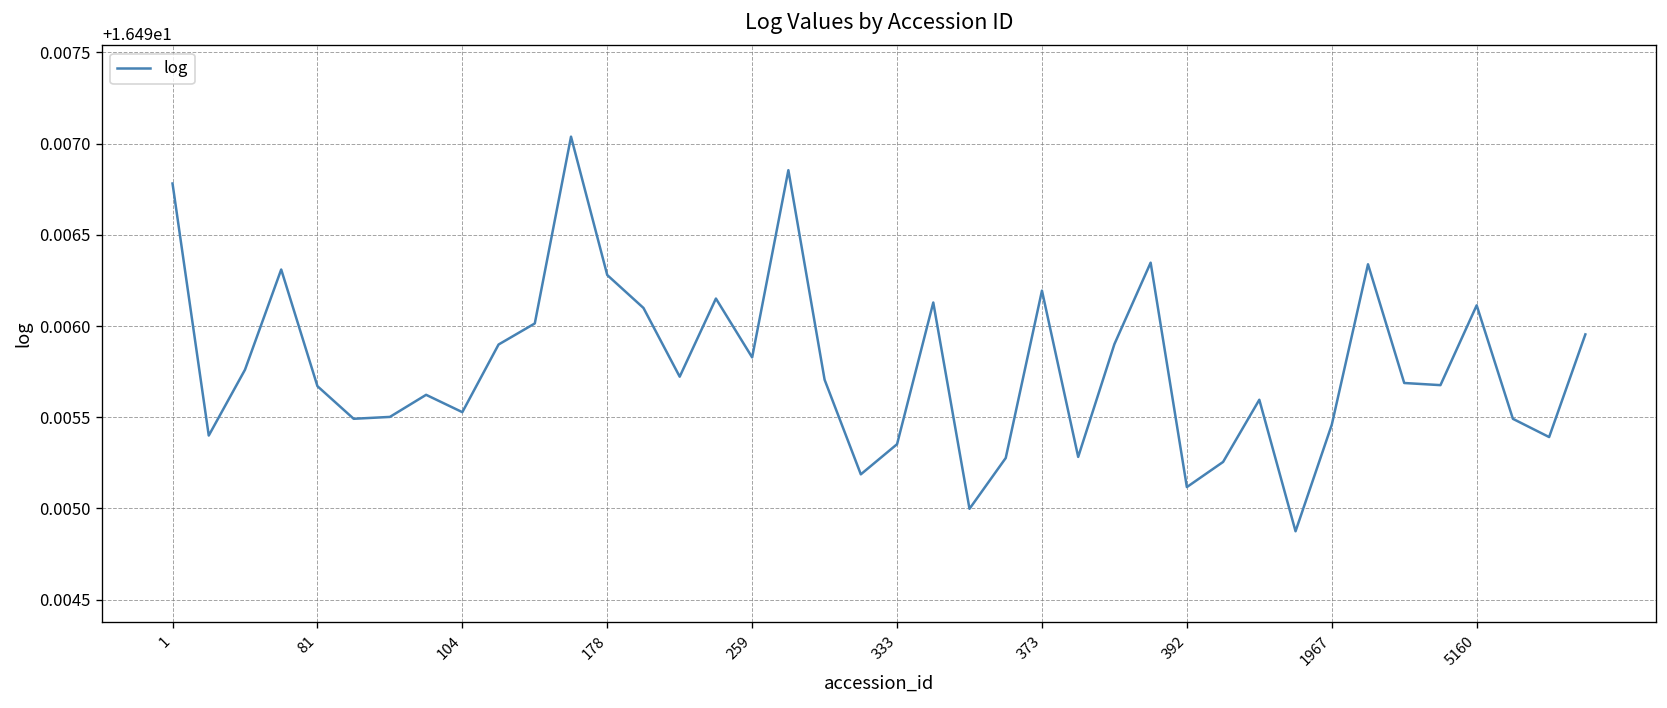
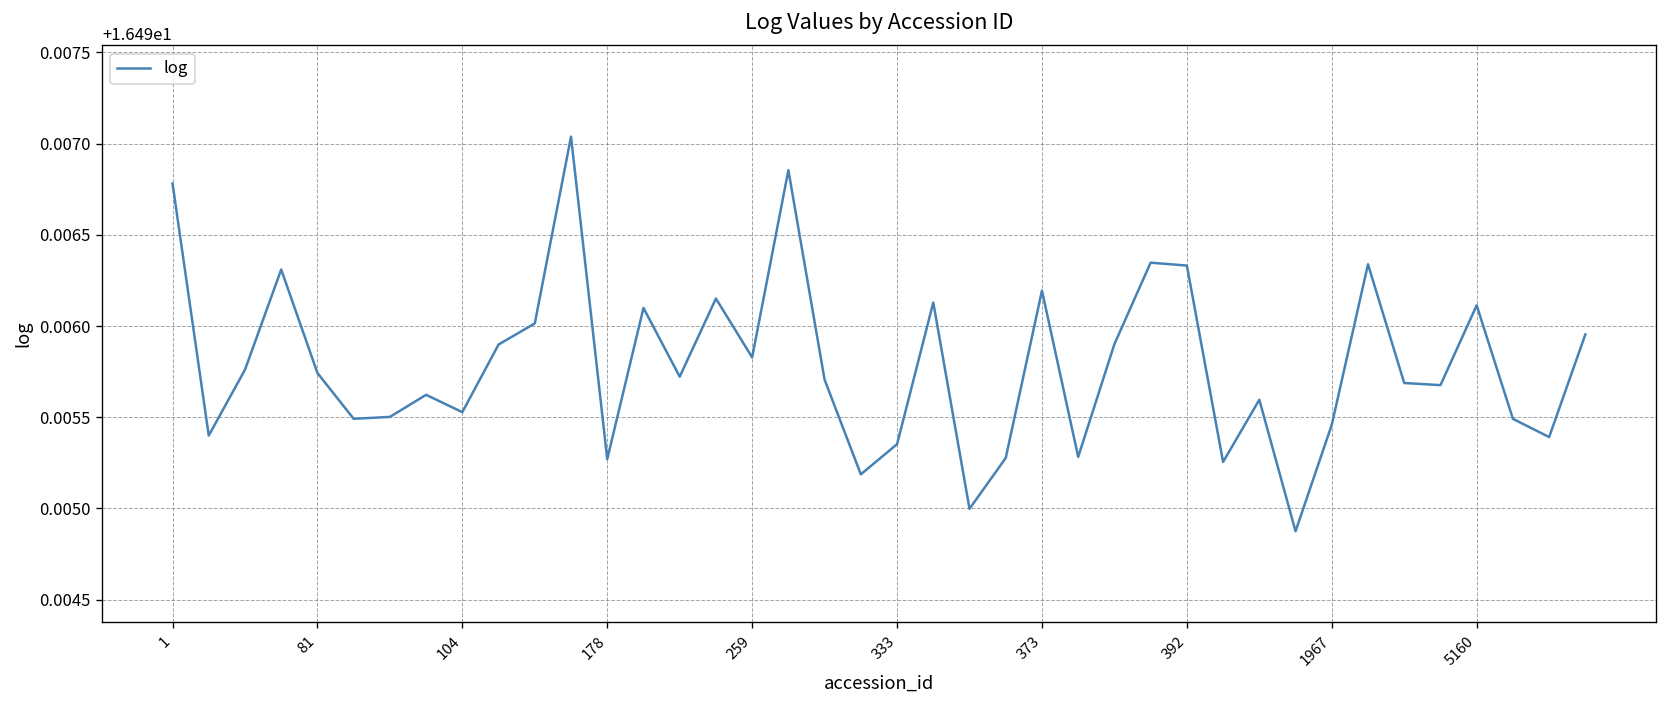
81: 16.49567 -> 16.49574
178: 16.49628 -> 16.49527
392: 16.49512 -> 16.49633
